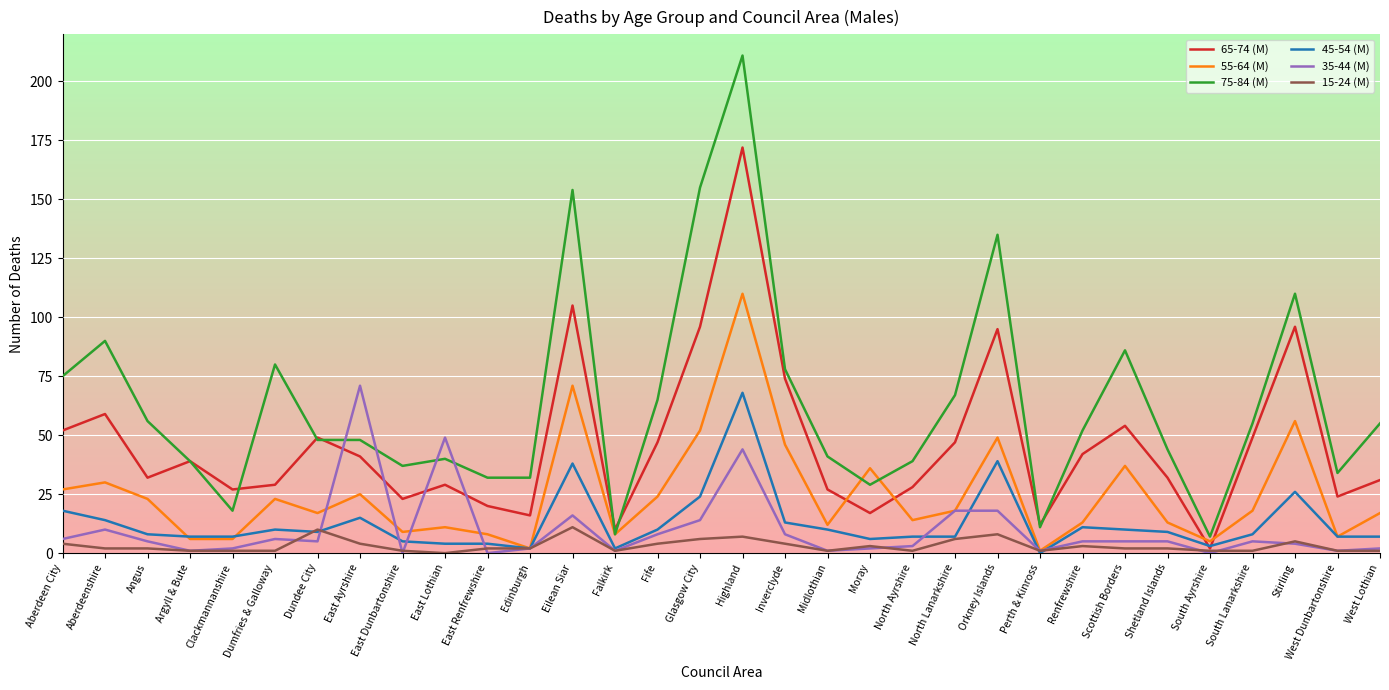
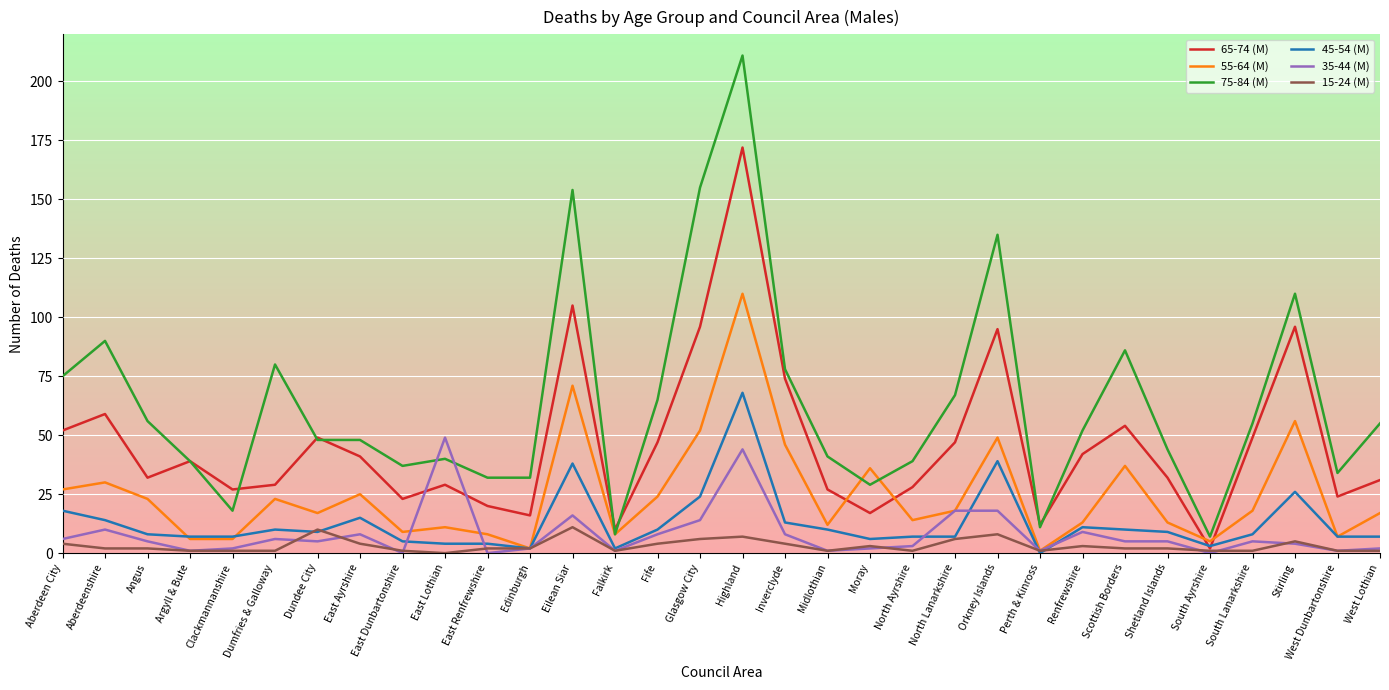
35-44 (M), East Ayrshire: 71 -> 8
35-44 (M), Renfrewshire: 5 -> 9
